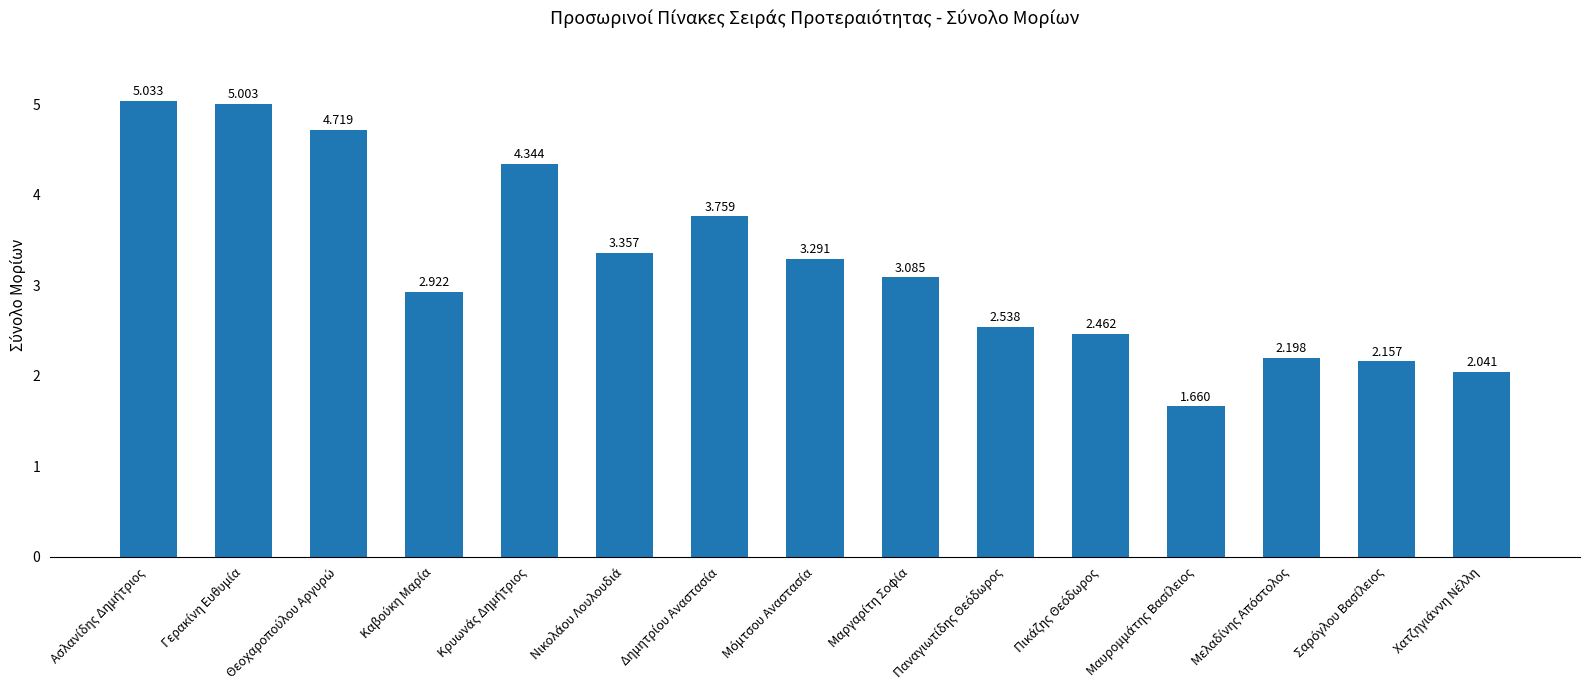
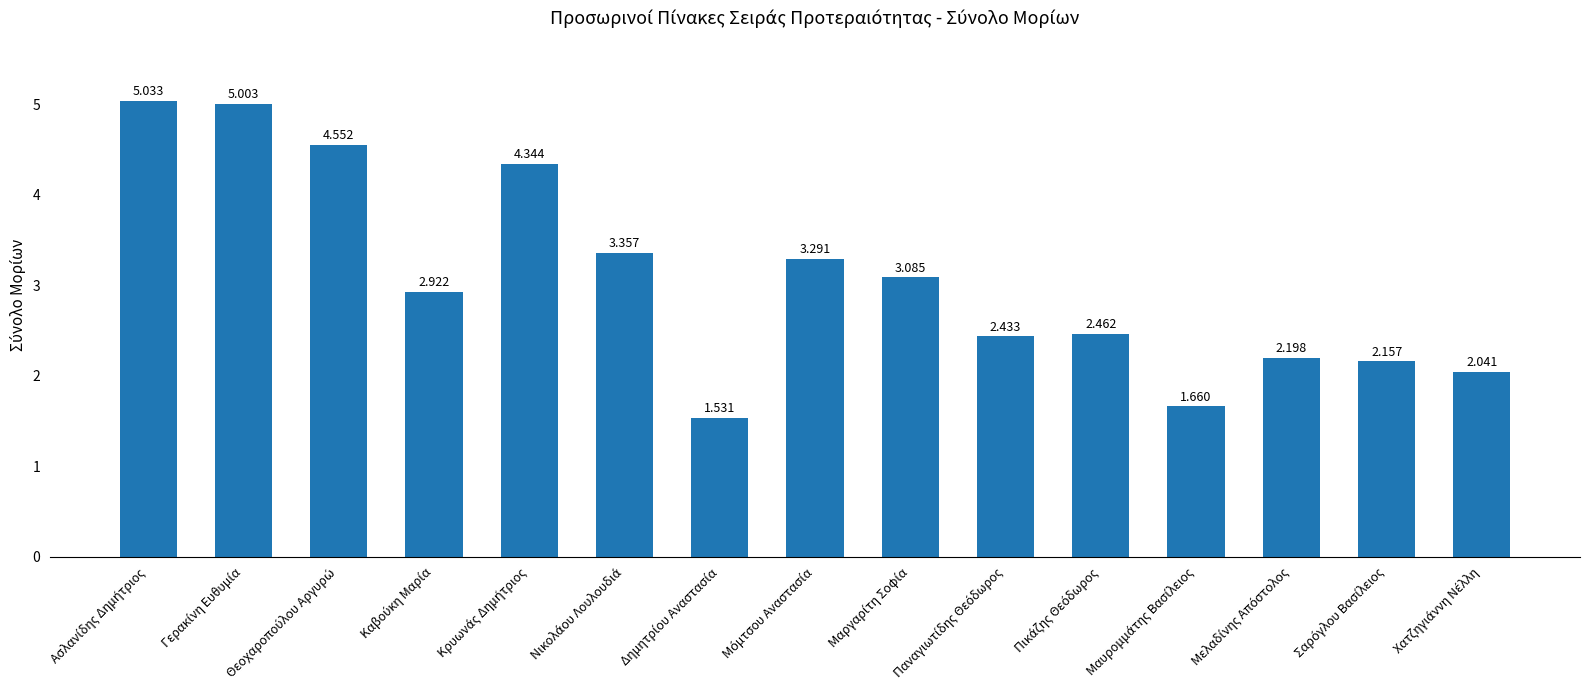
Θεοχαροπούλου Αργυρώ: 4.719 -> 4.552
Δημητρίου Αναστασία: 3.759 -> 1.531
Παναγιωτίδης Θεόδωρος: 2.538 -> 2.433
